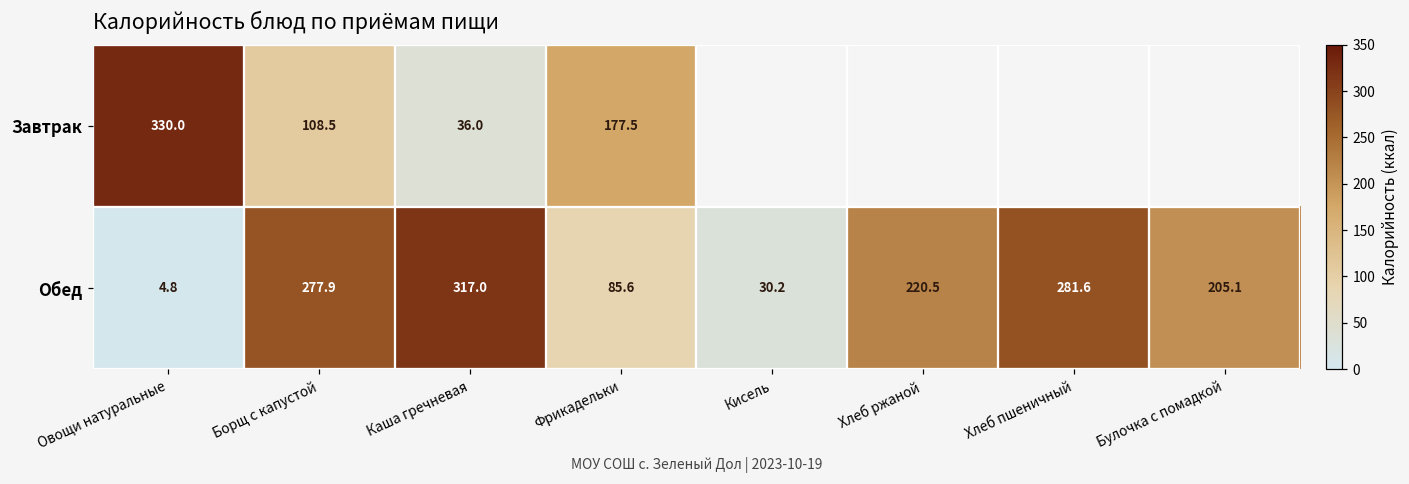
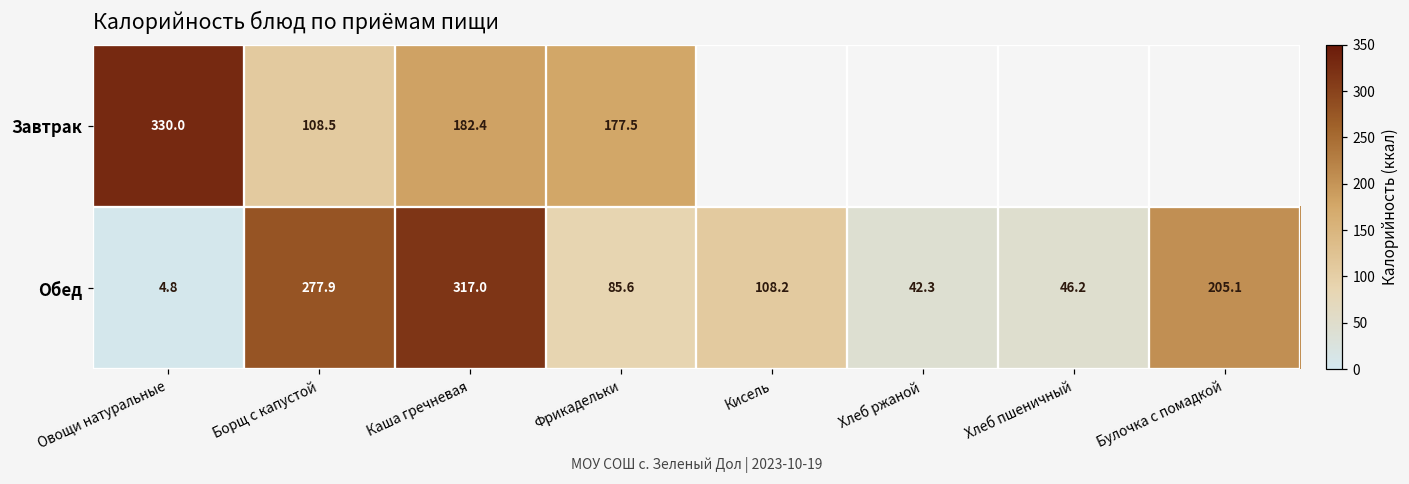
Завтрак, Каша гречневая: 36.0 -> 182.4
Обед, Кисель: 30.2 -> 108.2
Обед, Хлеб ржаной: 220.5 -> 42.3
Обед, Хлеб пшеничный: 281.6 -> 46.2
